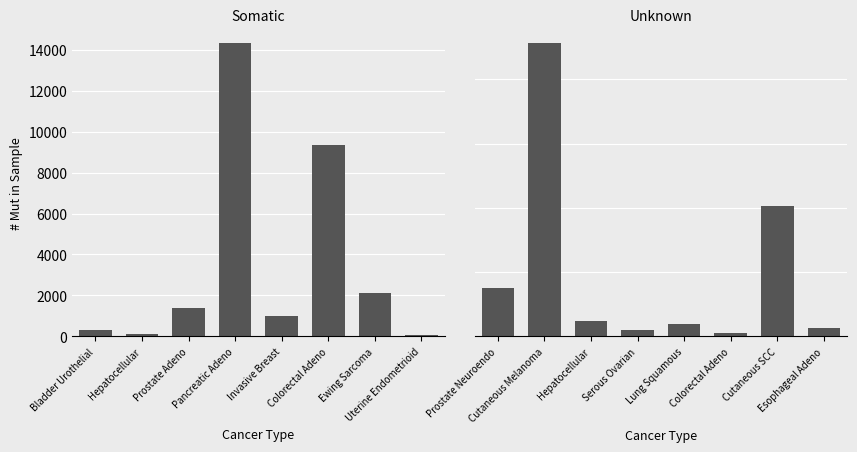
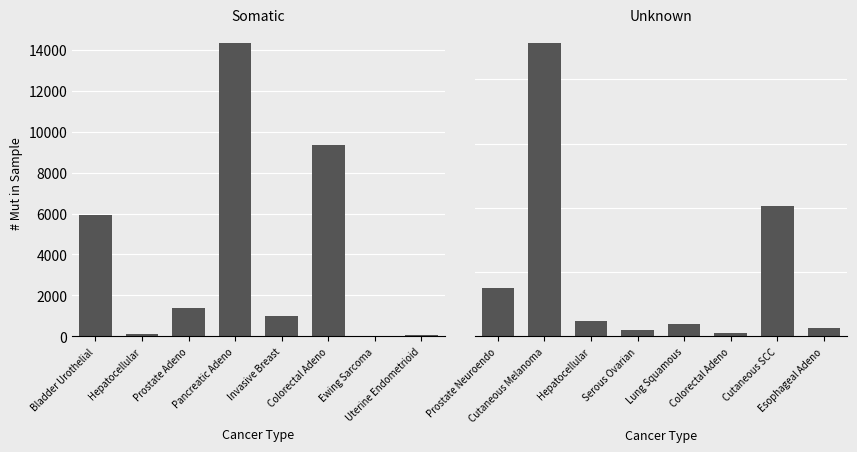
Somatic, Bladder Urothelial: 300 -> 5900
Somatic, Ewing Sarcoma: 2100 -> 0
